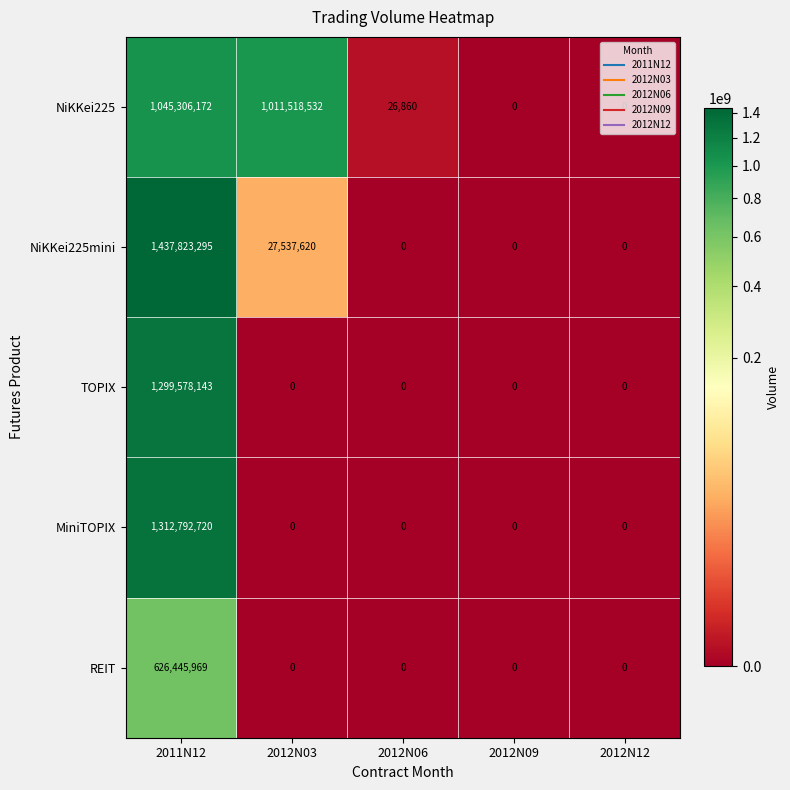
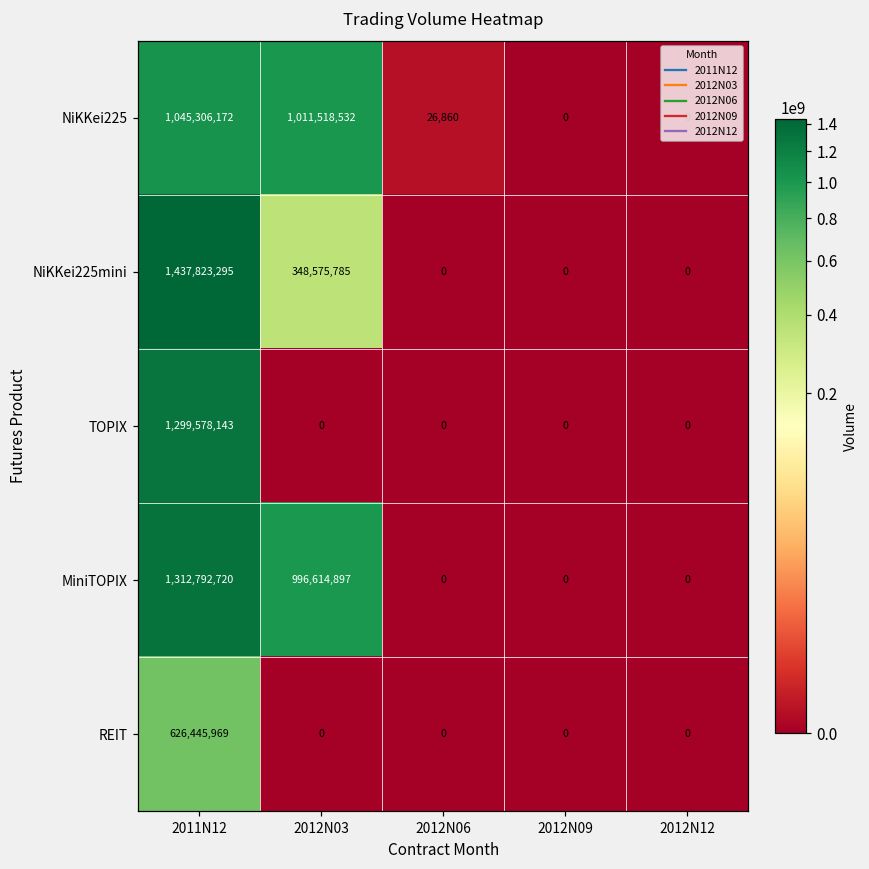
NiKKei225mini, 2012N03: 27,537,620 -> 348,575,785
MiniTOPIX, 2012N03: 0 -> 996,614,897
